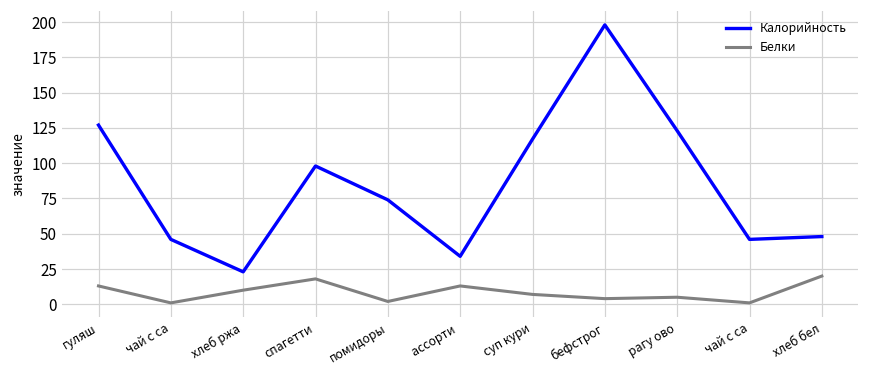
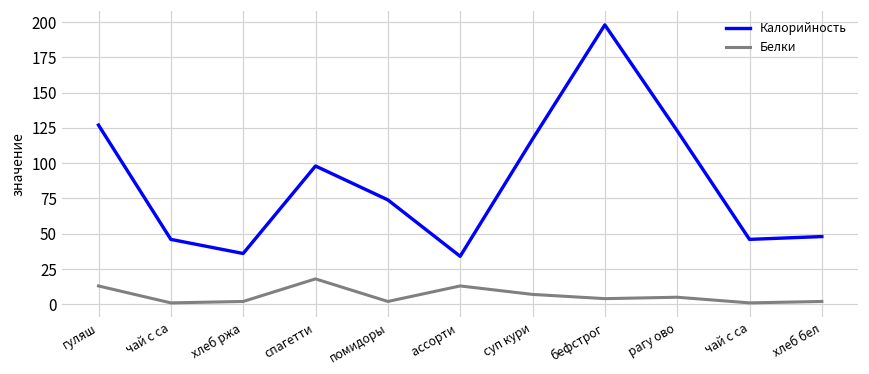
Калорийность, хлеб ржа: 23 -> 36
Белки, хлеб ржа: 10 -> 2
Белки, хлеб бел: 20 -> 2
